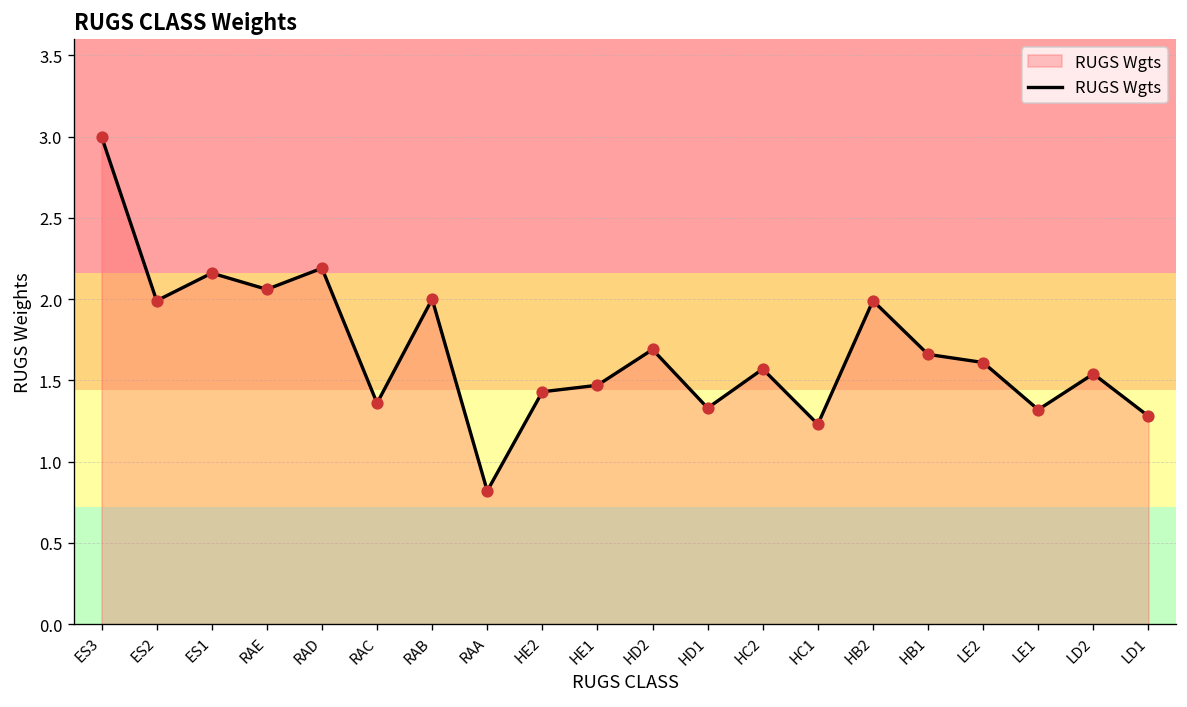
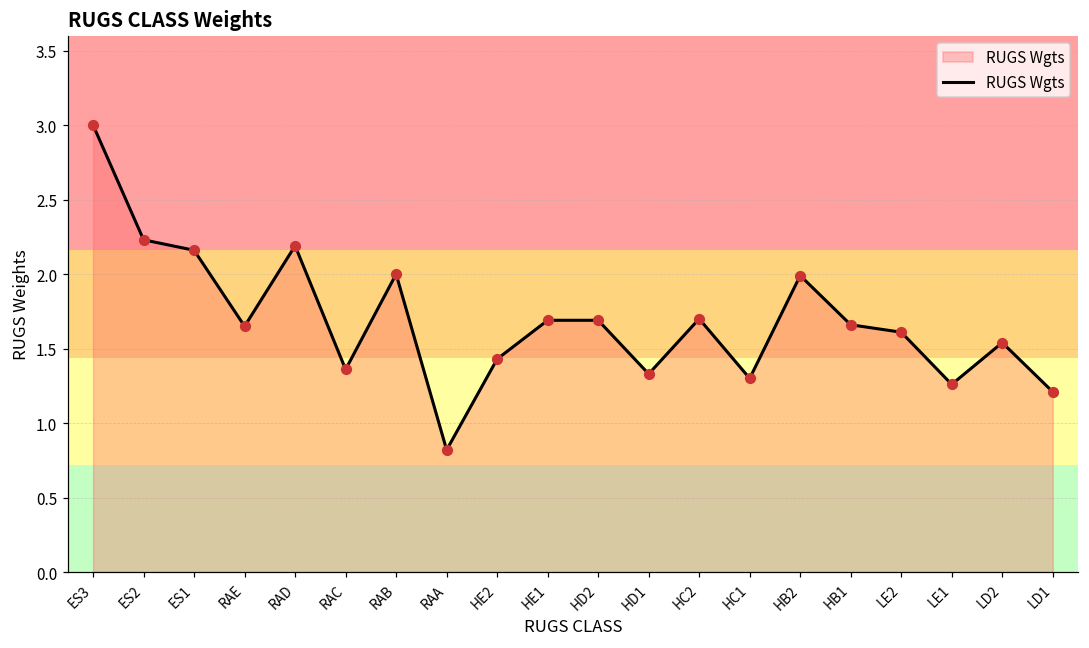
ES2: 1.99 -> 2.23
RAE: 2.06 -> 1.65
HE1: 1.47 -> 1.69
HC2: 1.57 -> 1.70
HC1: 1.23 -> 1.30
LE1: 1.32 -> 1.26
LD1: 1.28 -> 1.21
